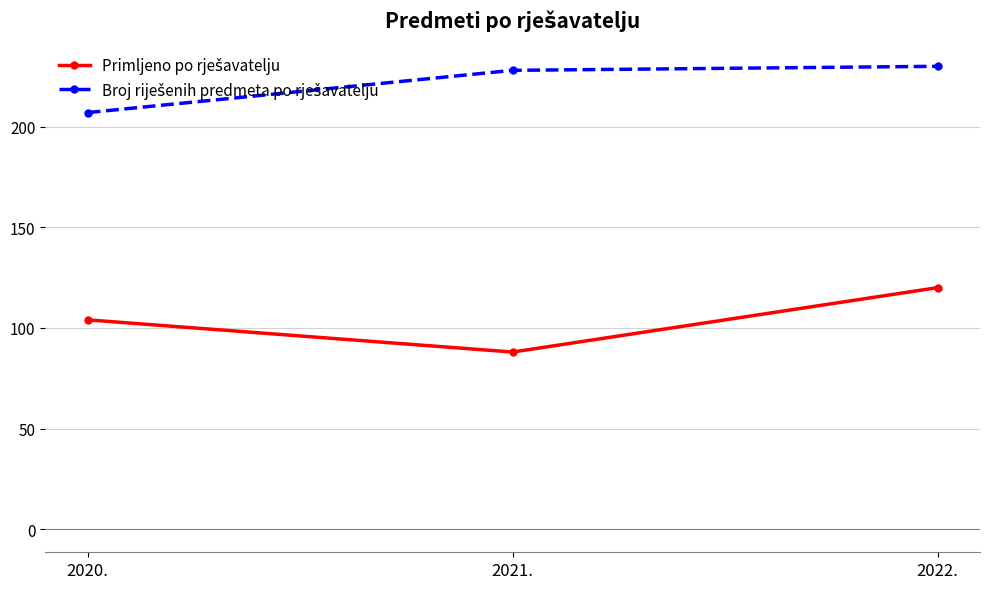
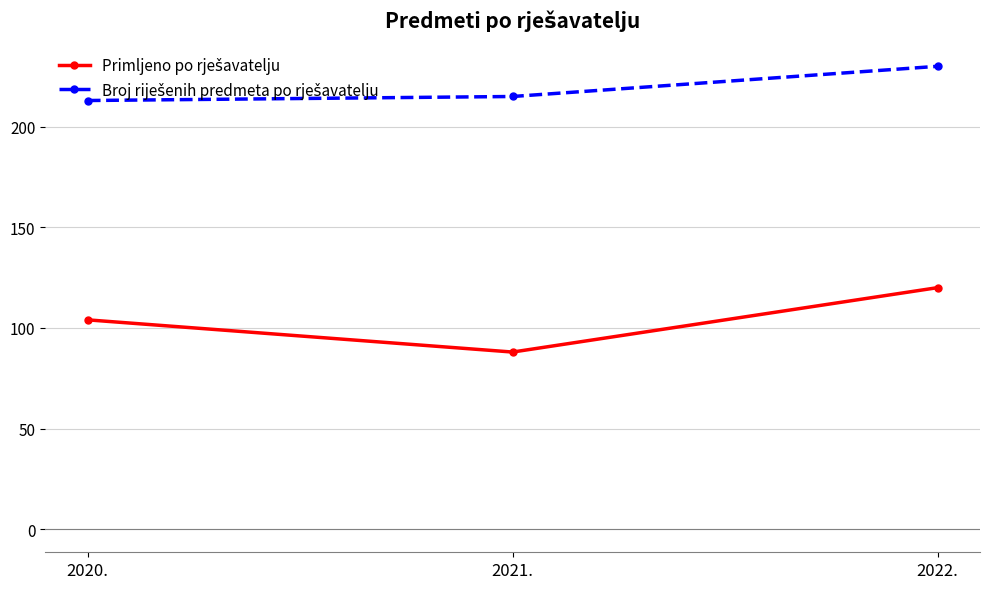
Broj riješenih predmeta po rješavatelju, 2020.: 207 -> 213
Broj riješenih predmeta po rješavatelju, 2021.: 228 -> 215
